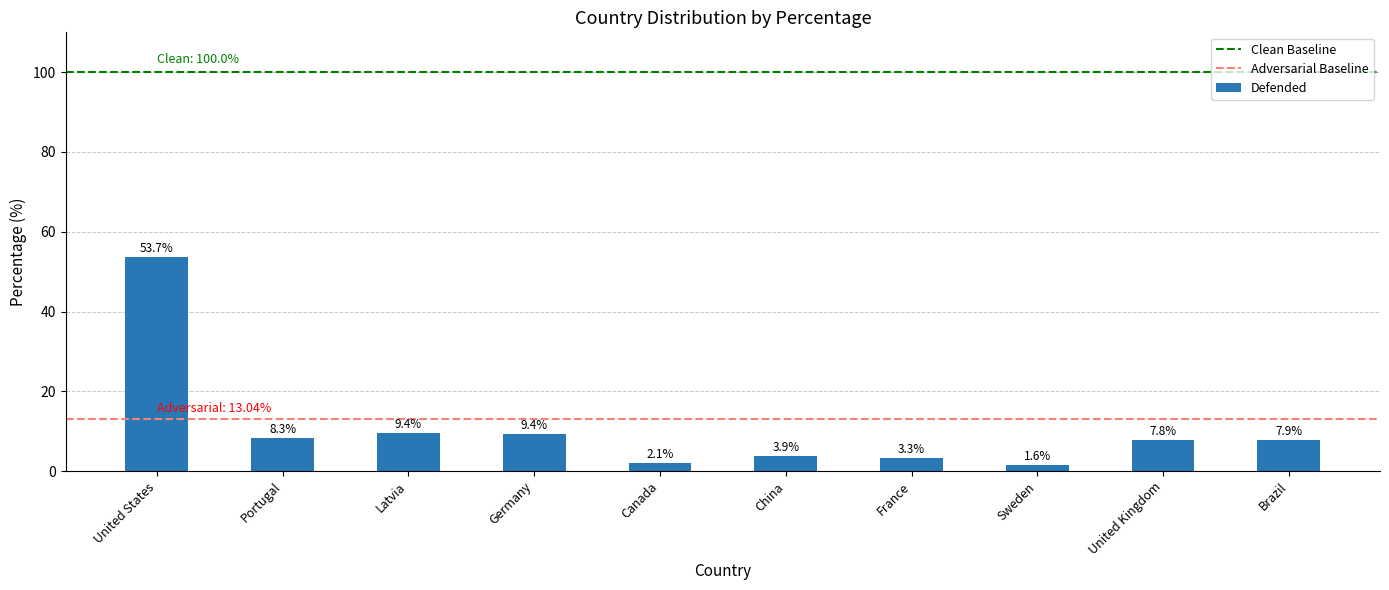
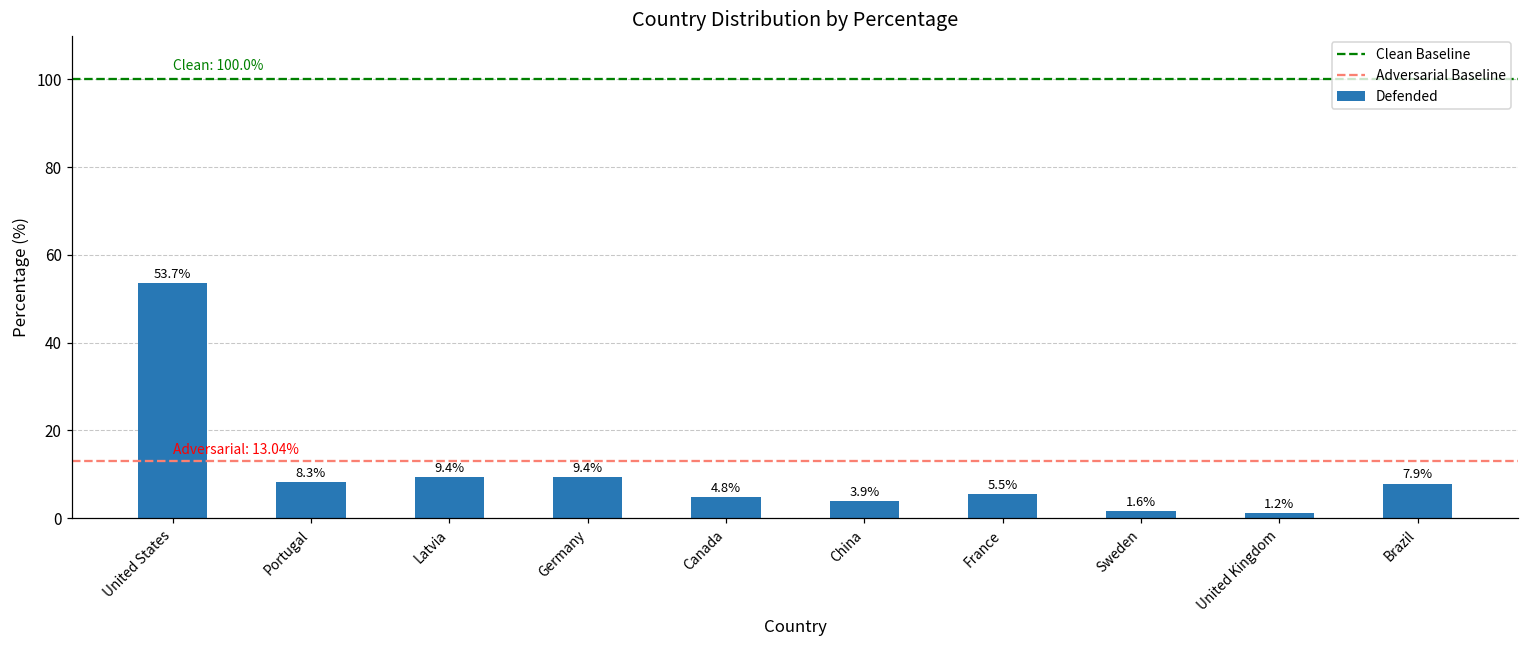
Canada: 2.1% -> 4.8%
France: 3.3% -> 5.5%
United Kingdom: 7.8% -> 1.2%
